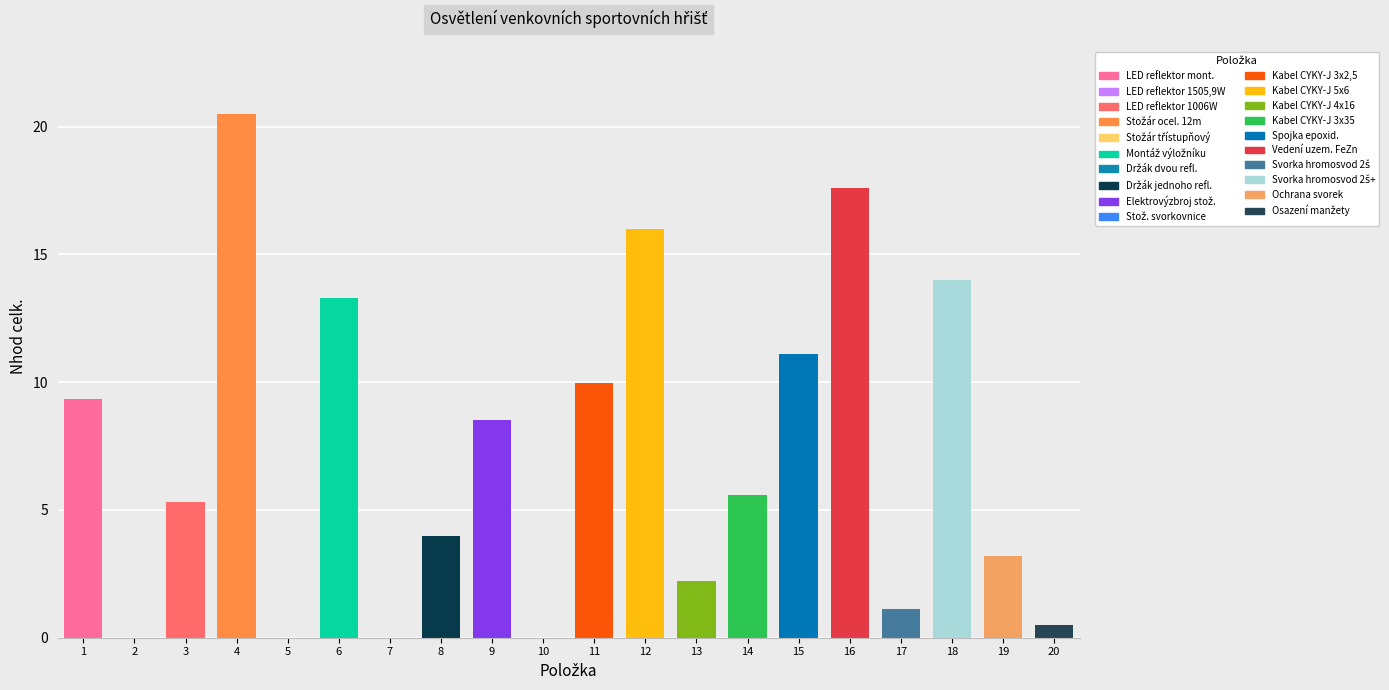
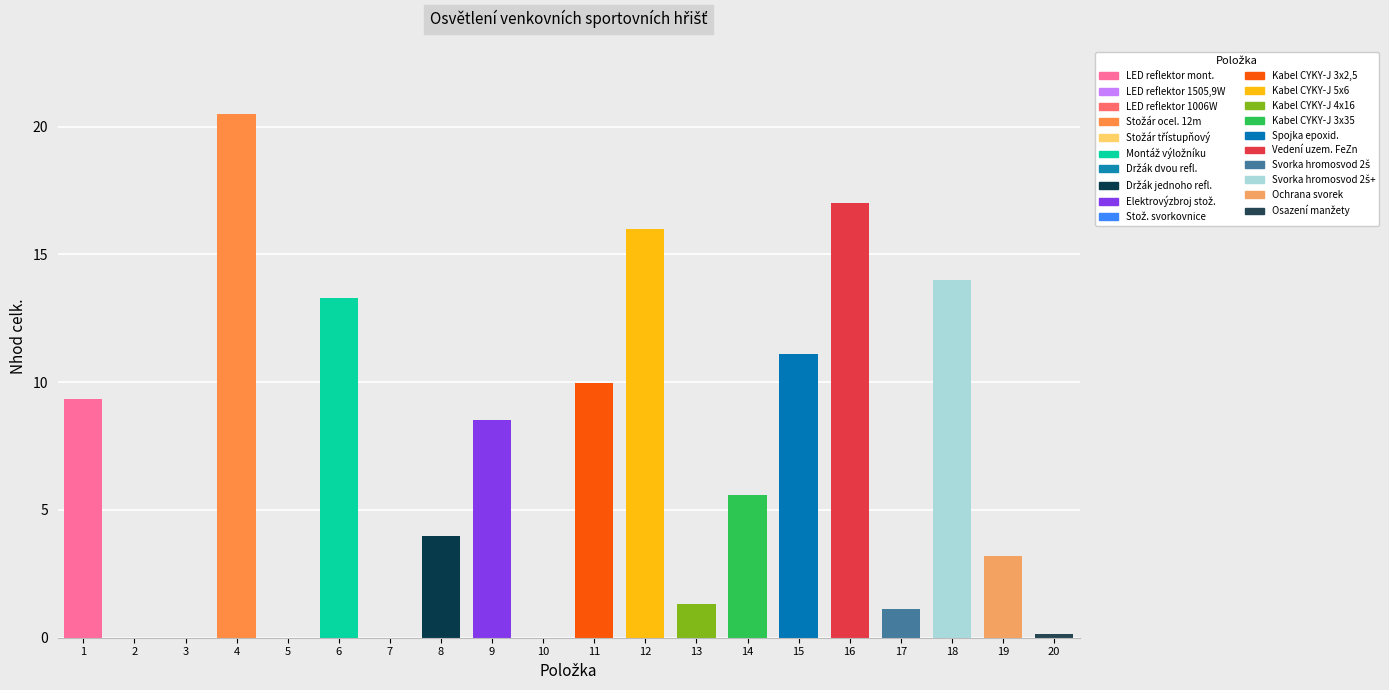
3: 5.3 -> 0.0
13: 2.2 -> 1.3
16: 17.6 -> 17.0
20: 0.5 -> 0.2
